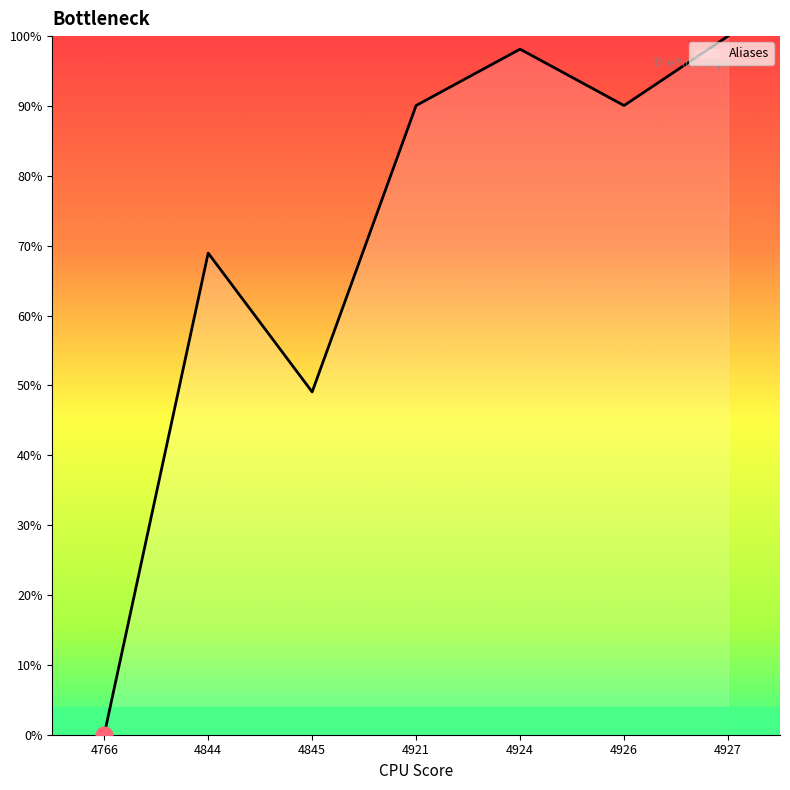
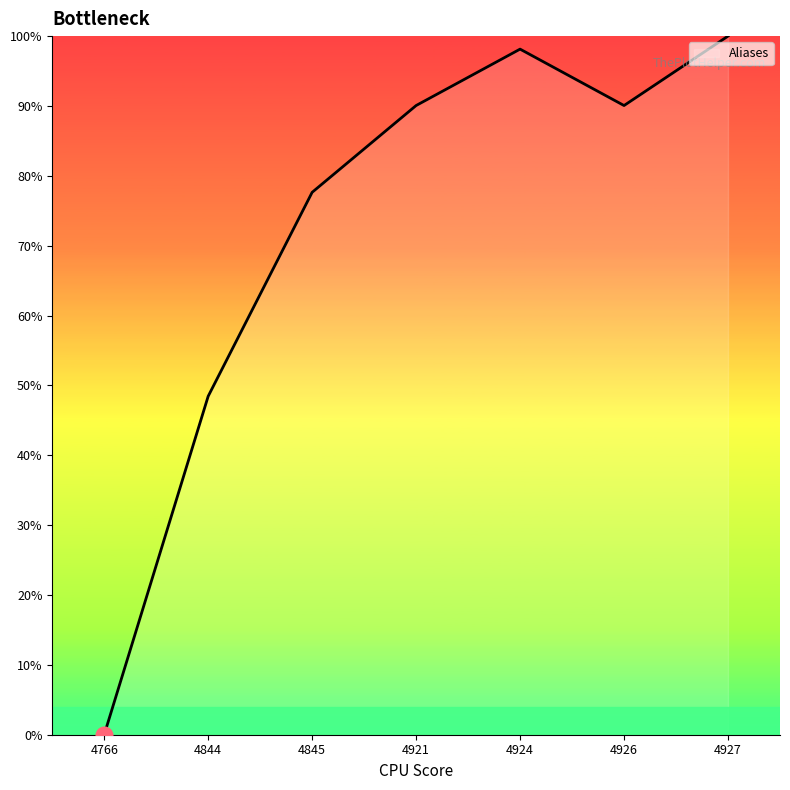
Aliases, 4844: 69% -> 48%
Aliases, 4845: 49% -> 78%
